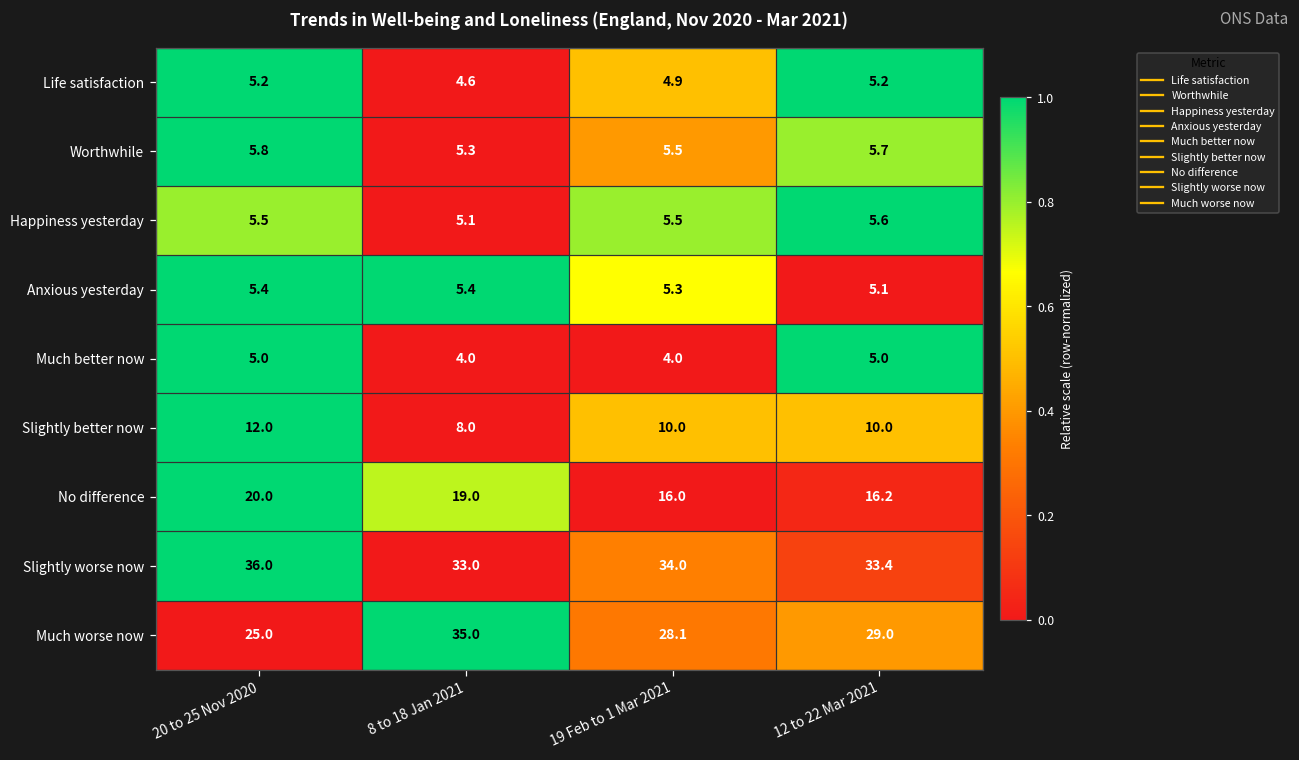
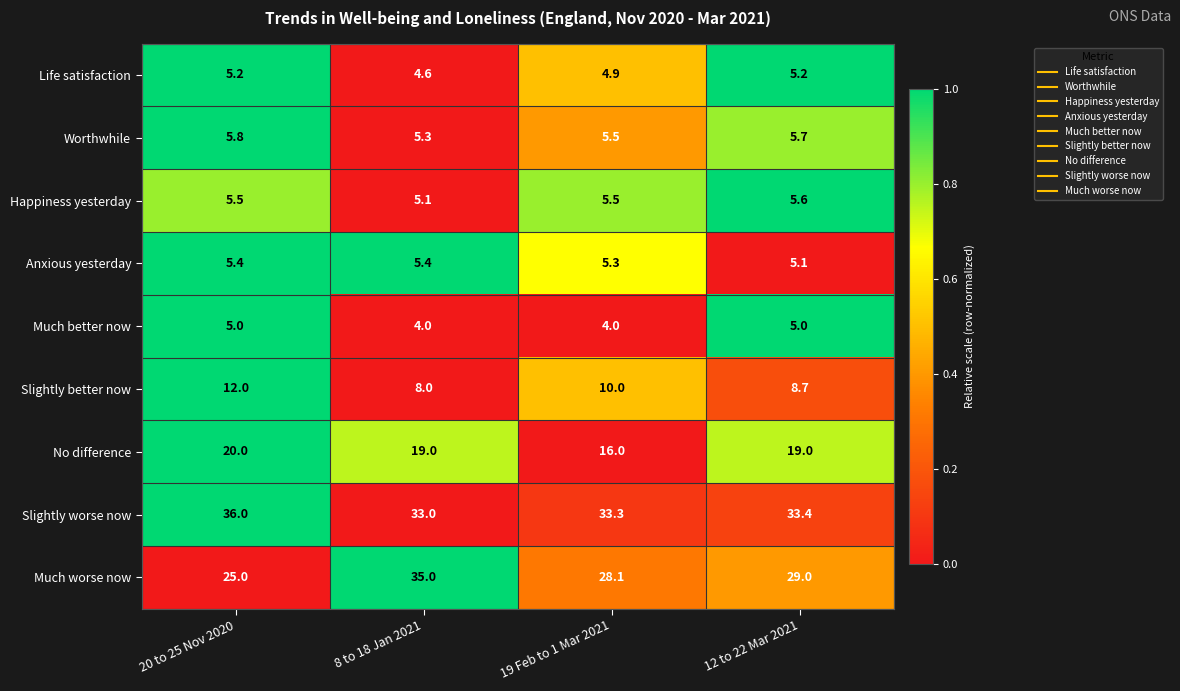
Slightly better now, 12 to 22 Mar 2021: 10.0 -> 8.7
No difference, 12 to 22 Mar 2021: 16.2 -> 19.0
Slightly worse now, 19 Feb to 1 Mar 2021: 34.0 -> 33.3
